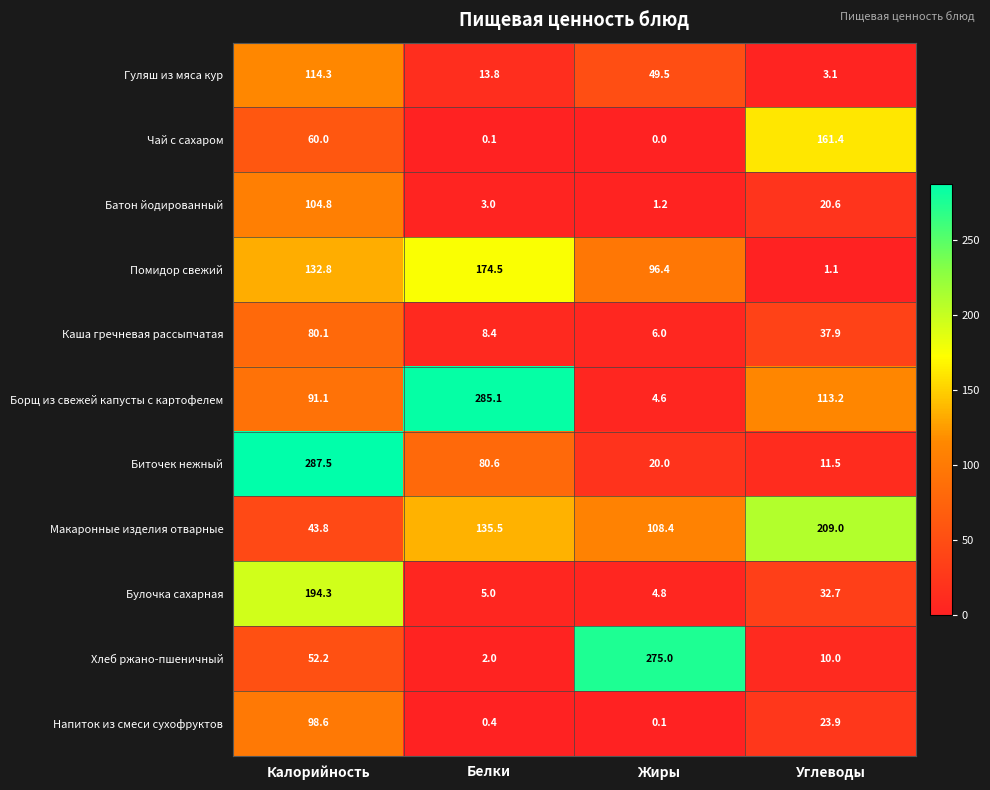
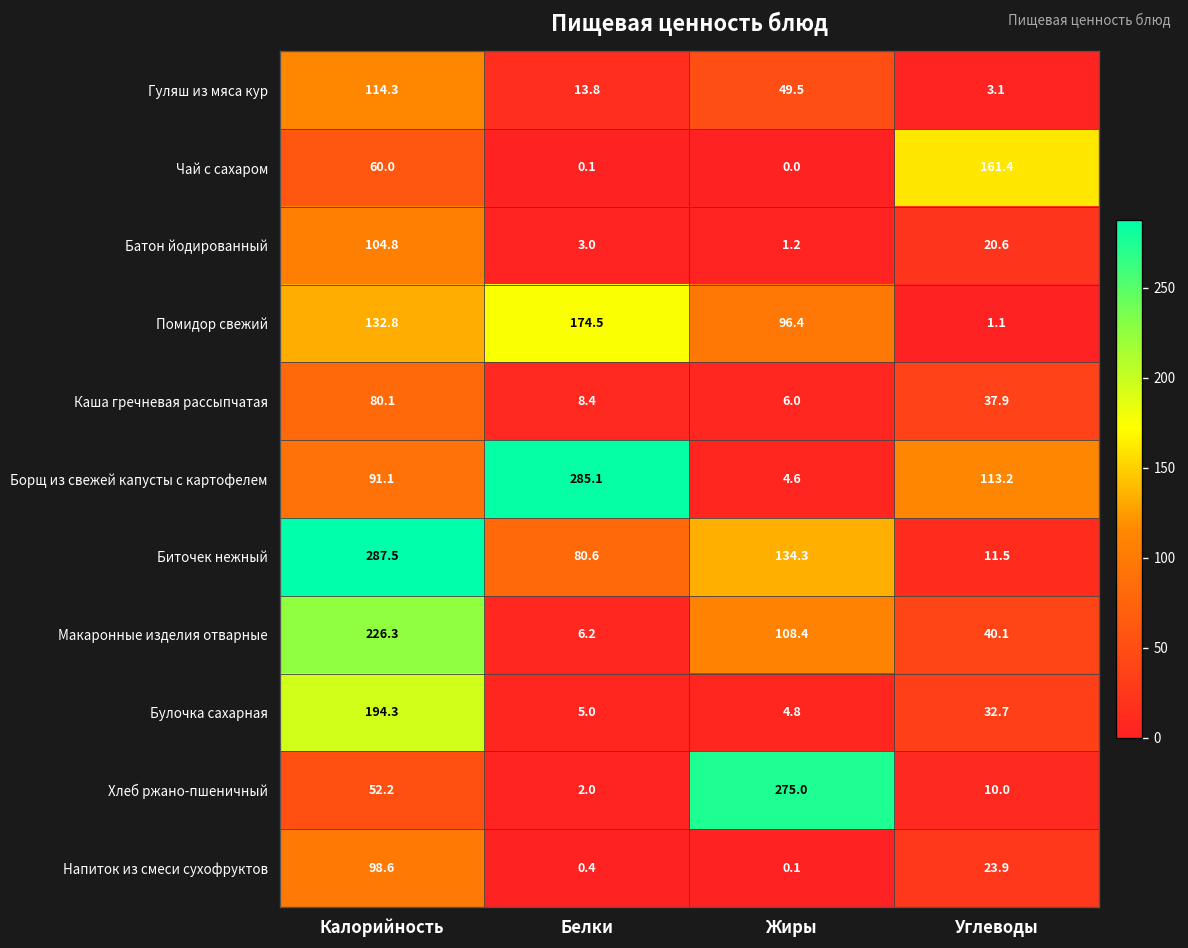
Биточек нежный, Жиры: 20.0 -> 134.3
Макаронные изделия отварные, Калорийность: 43.8 -> 226.3
Макаронные изделия отварные, Белки: 135.5 -> 6.2
Макаронные изделия отварные, Углеводы: 209.0 -> 40.1
